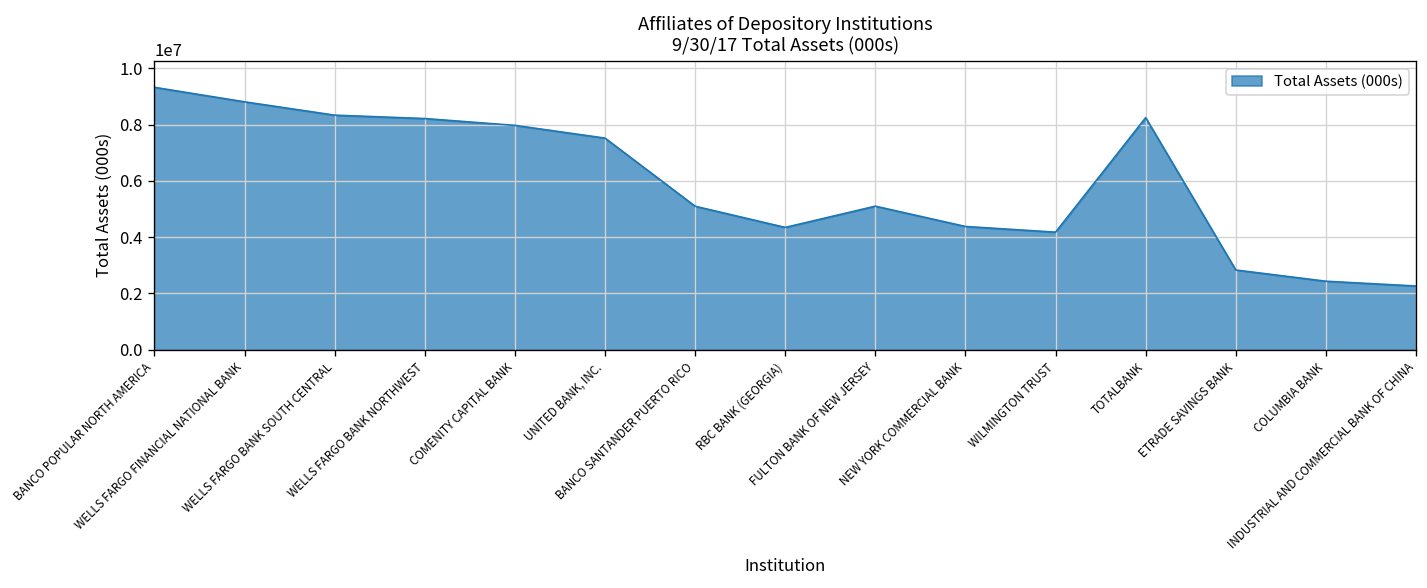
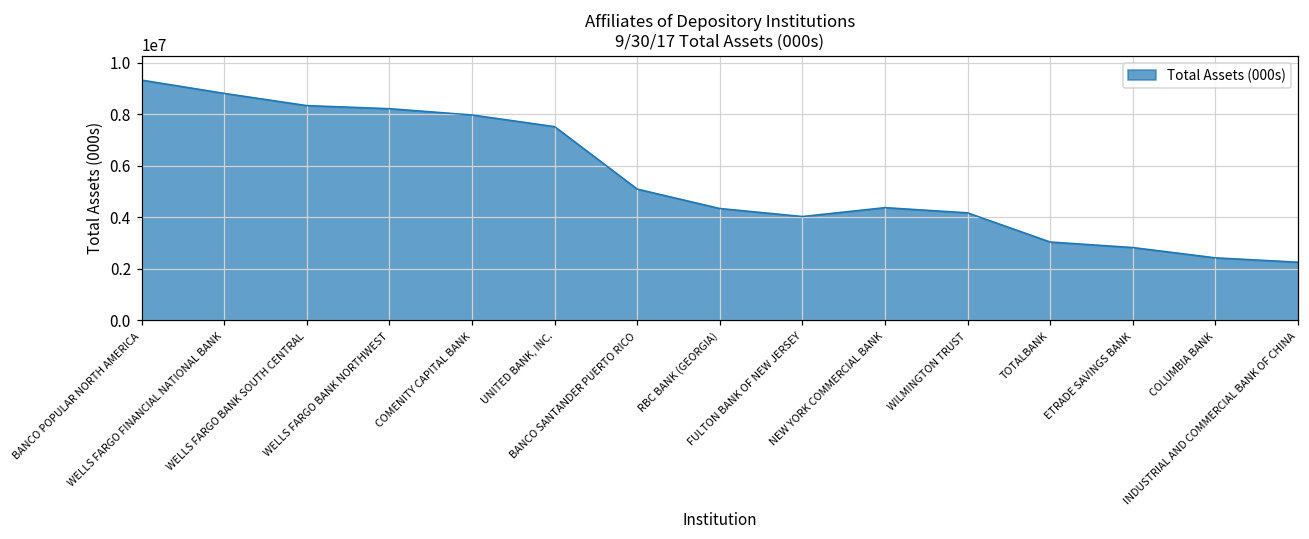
FULTON BANK OF NEW JERSEY: 5100000 -> 4000000
TOTALBANK: 8200000 -> 3000000
